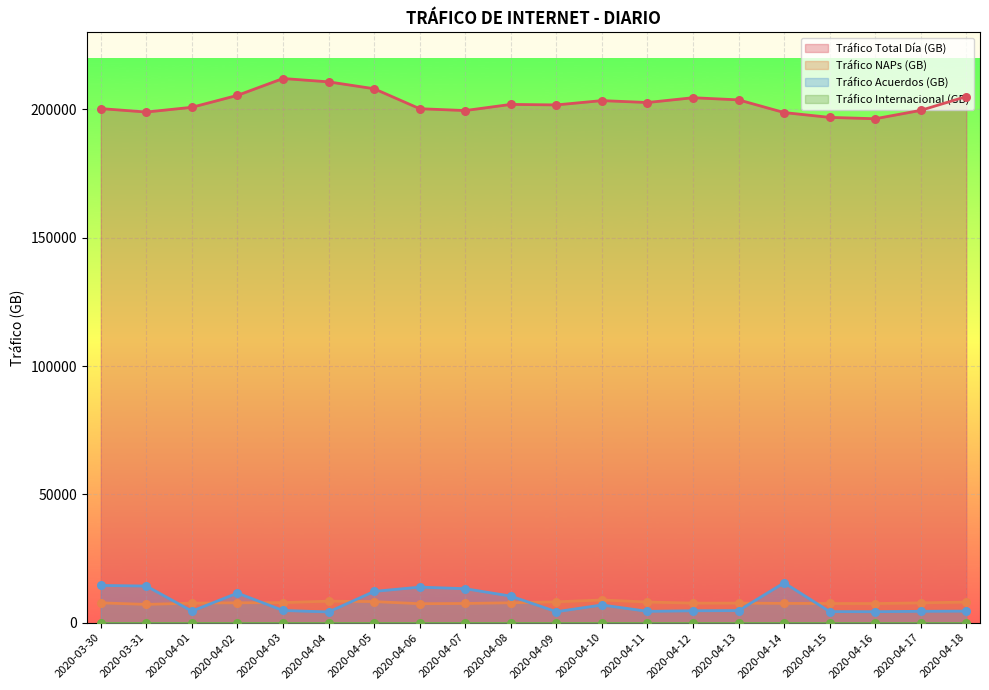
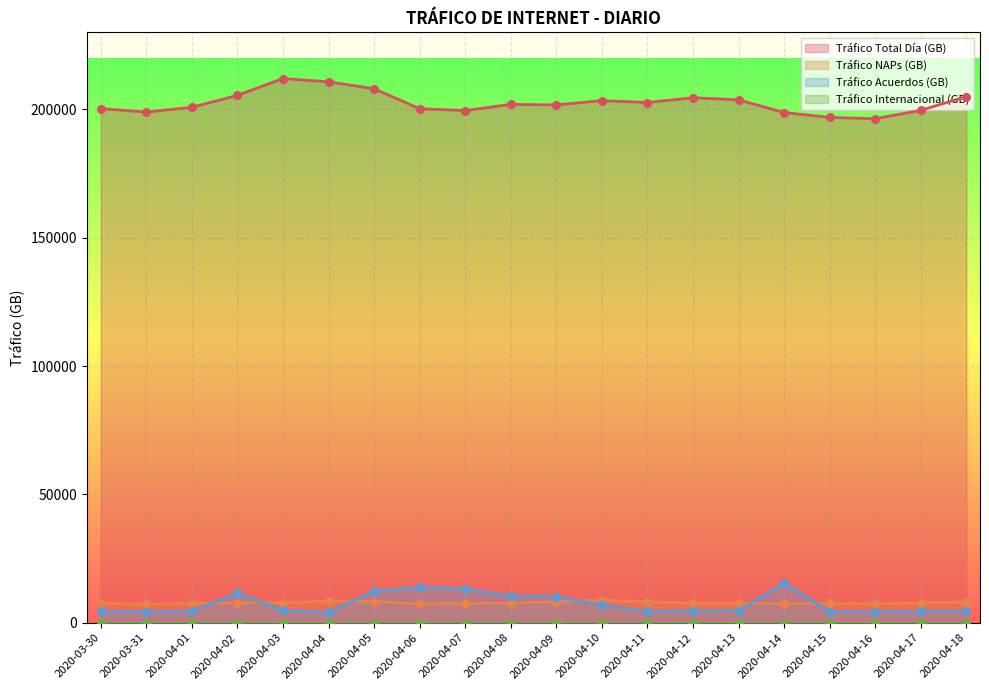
Tráfico Acuerdos (GB), 2020-03-30: 15000 -> 4000
Tráfico Acuerdos (GB), 2020-03-31: 14000 -> 4000
Tráfico Acuerdos (GB), 2020-04-09: 4000 -> 10000
